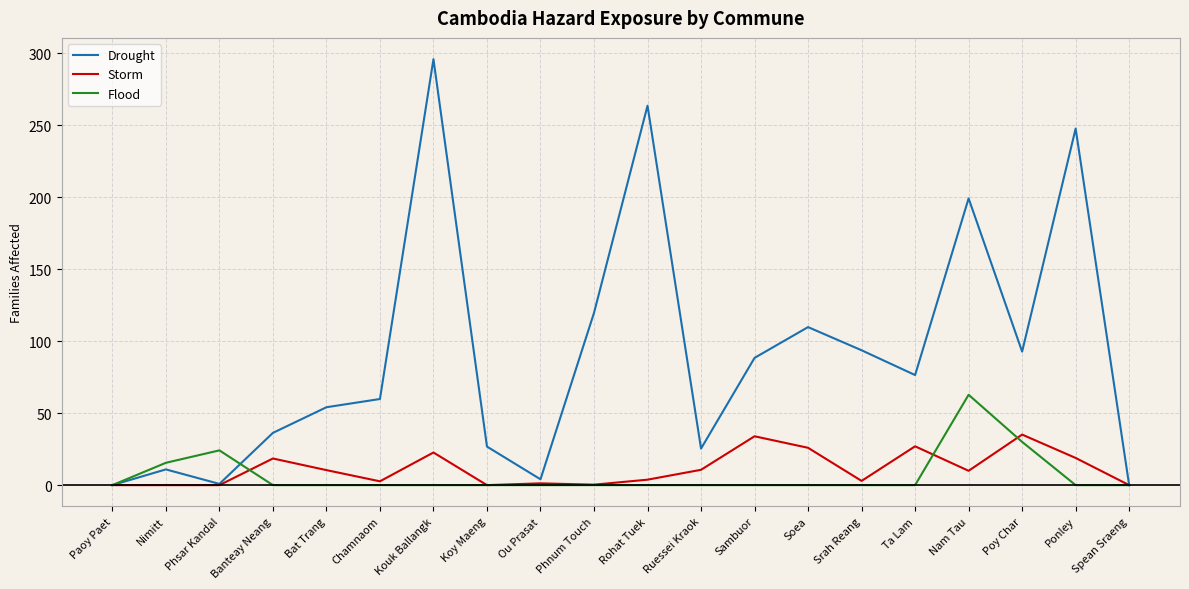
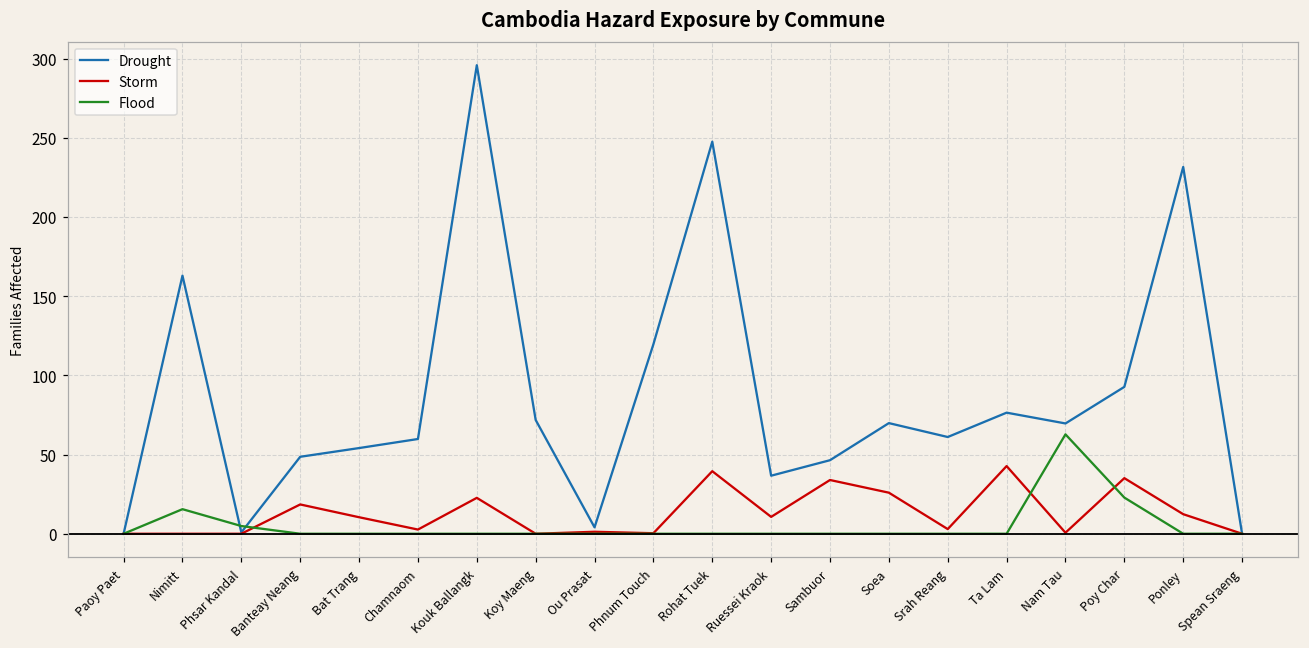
Drought, Nimitt: 11 -> 163
Flood, Phsar Kandal: 24 -> 5
Drought, Banteay Neang: 36 -> 49
Drought, Koy Maeng: 27 -> 72
Drought, Rohat Tuek: 264 -> 248
Storm, Rohat Tuek: 4 -> 39
Drought, Ruessei Kraok: 25 -> 37
Drought, Sambuor: 88 -> 46
Drought, Soea: 110 -> 70
Drought, Srah Reang: 94 -> 61
Storm, Ta Lam: 27 -> 43
Drought, Nam Tau: 199 -> 70
Storm, Nam Tau: 10 -> 1
Flood, Poy Char: 30 -> 23
Drought, Ponley: 248 -> 232
Storm, Ponley: 19 -> 12
